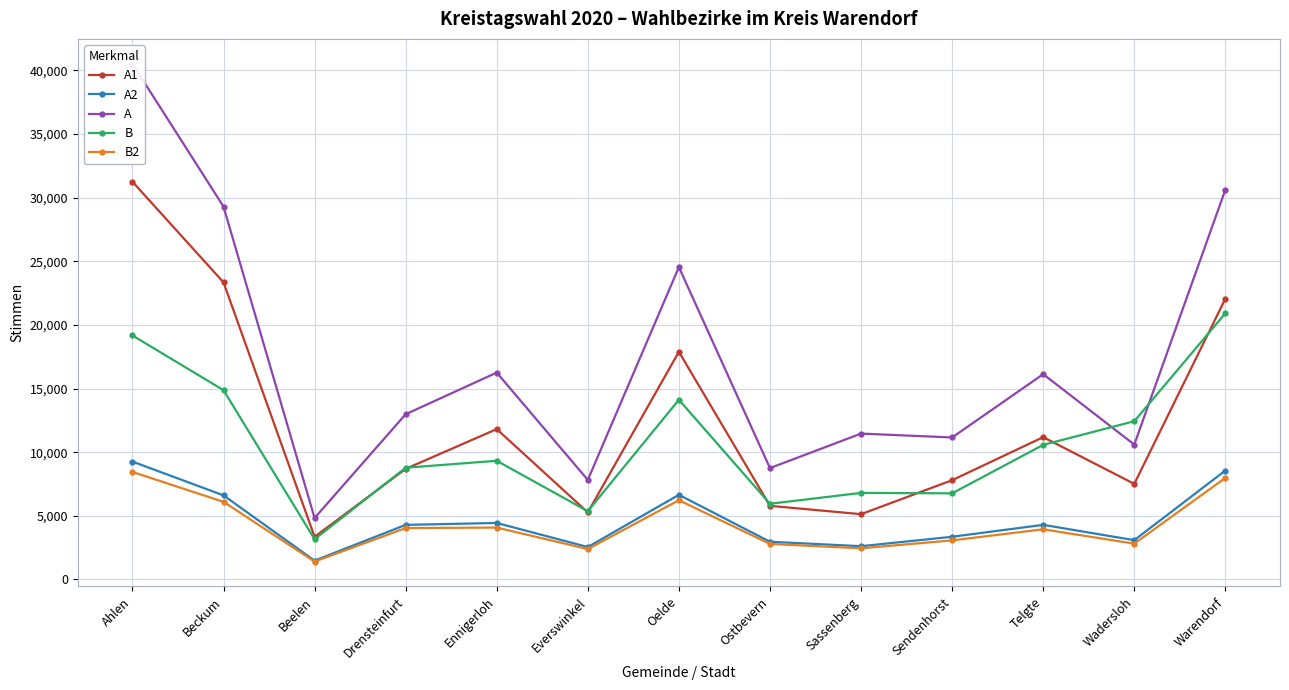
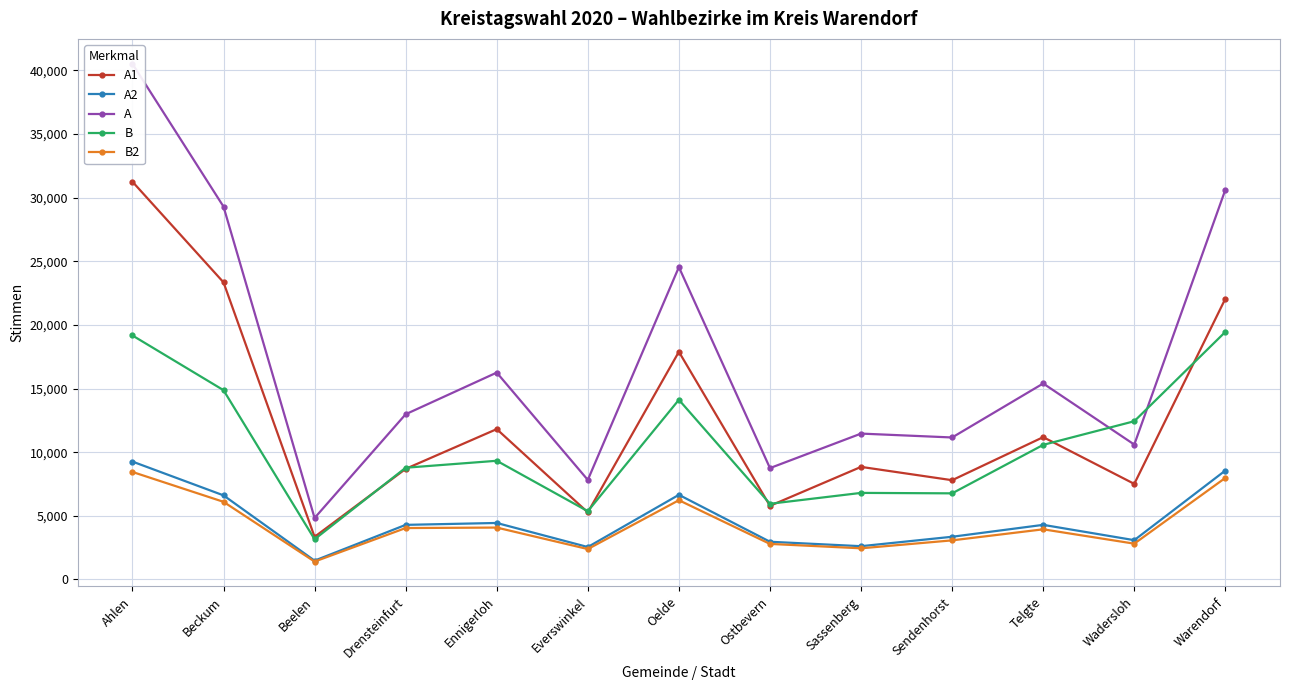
A1, Sassenberg: 5,100 -> 8,800
A, Telgte: 16,100 -> 15,400
B, Warendorf: 20,900 -> 19,400
